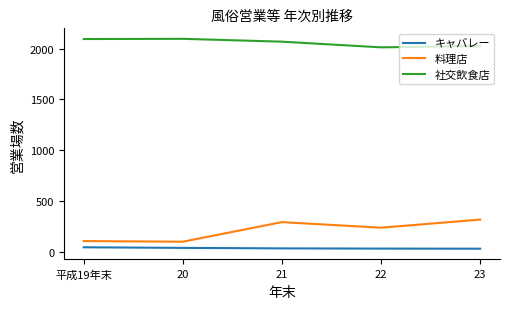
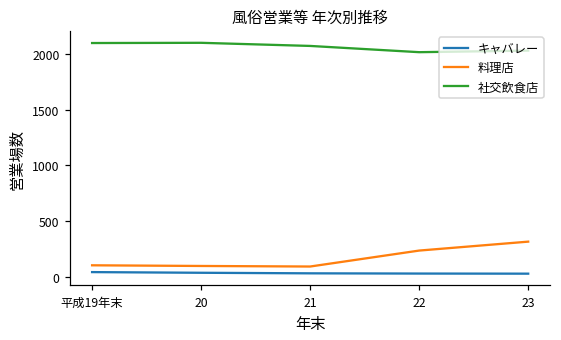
料理店, 21: 290 -> 90
